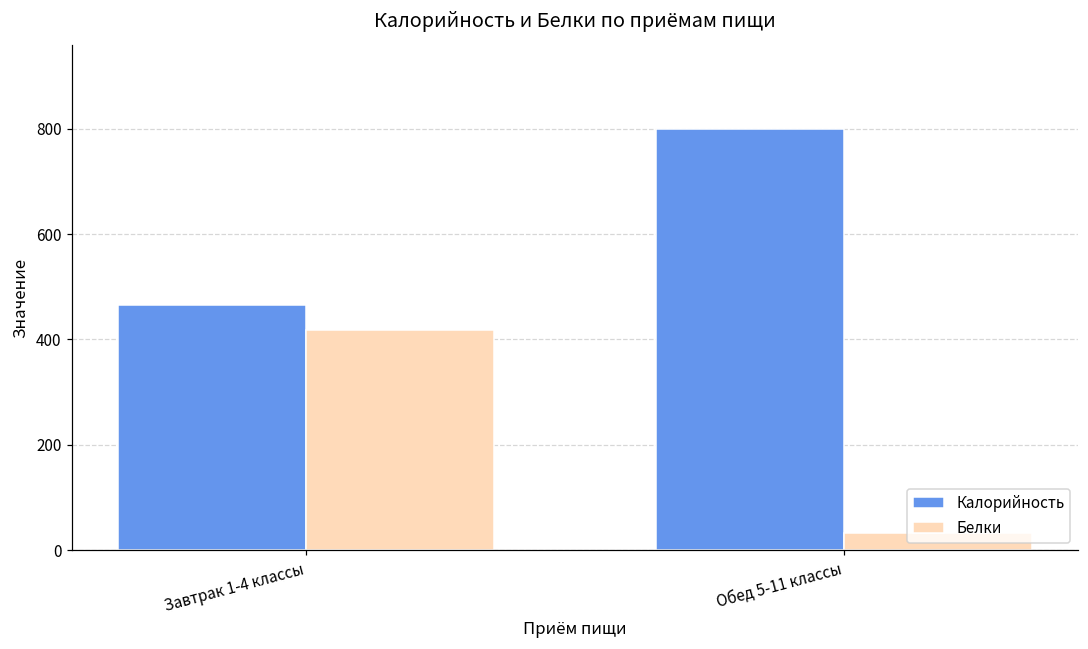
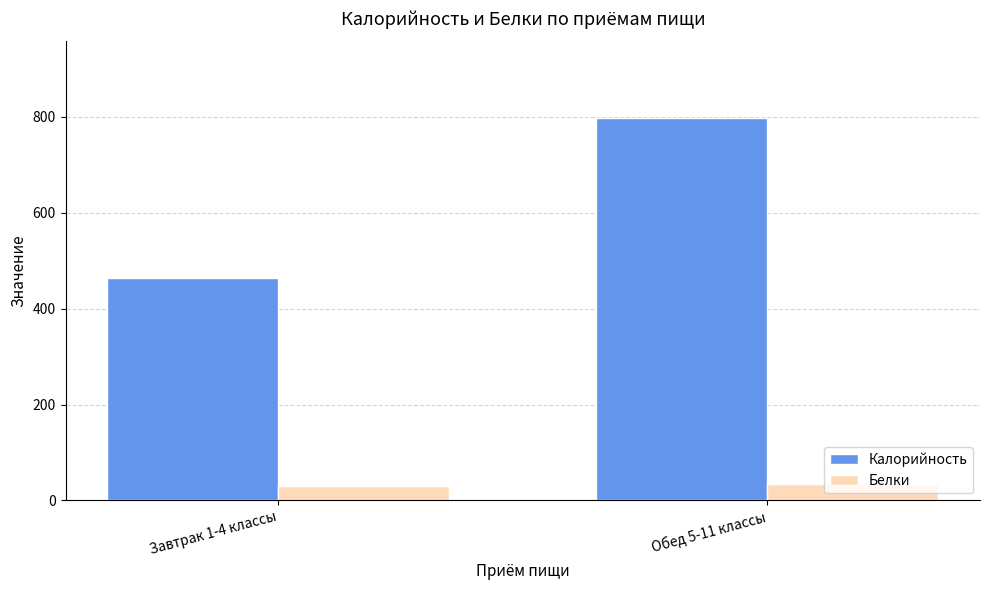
Белки, Завтрак 1-4 классы: 420 -> 30
